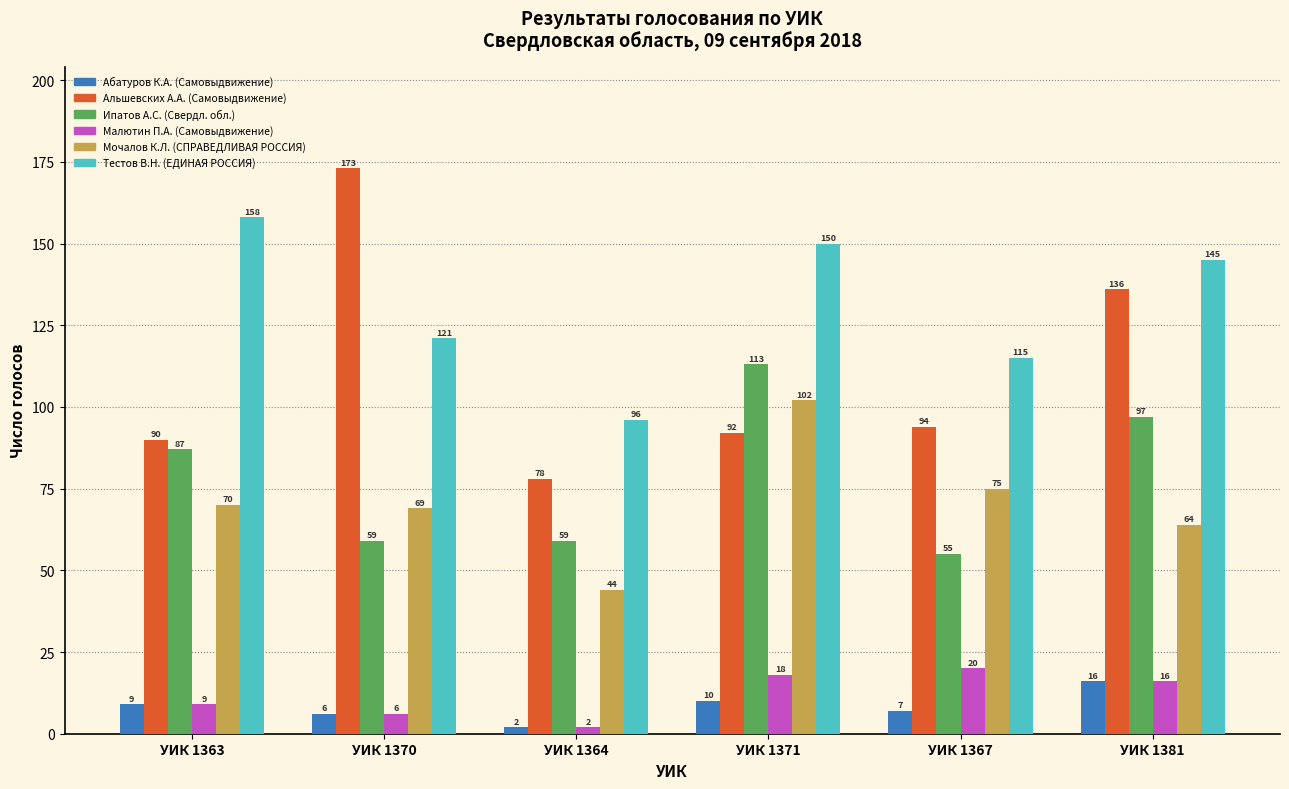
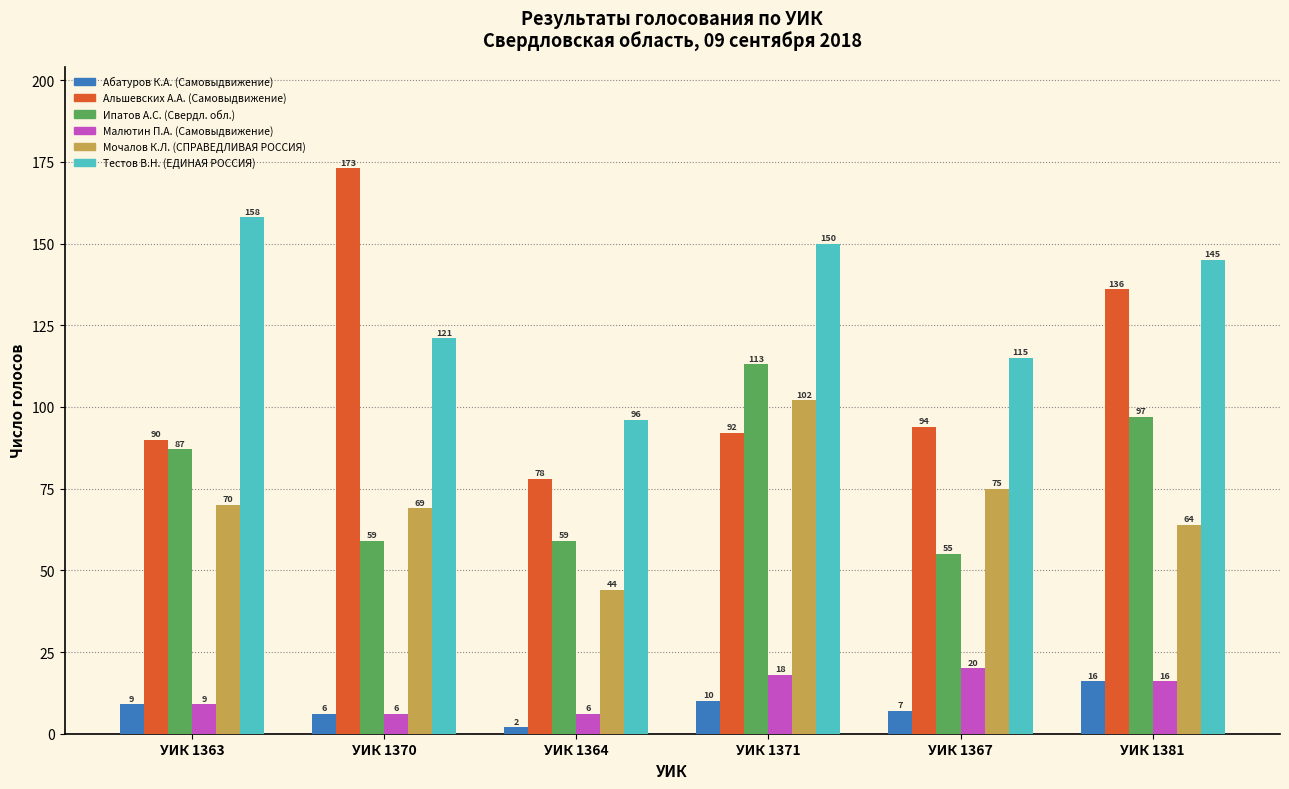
Малютин П.А. (Самовыдвижение), УИК 1364: 2 -> 6
